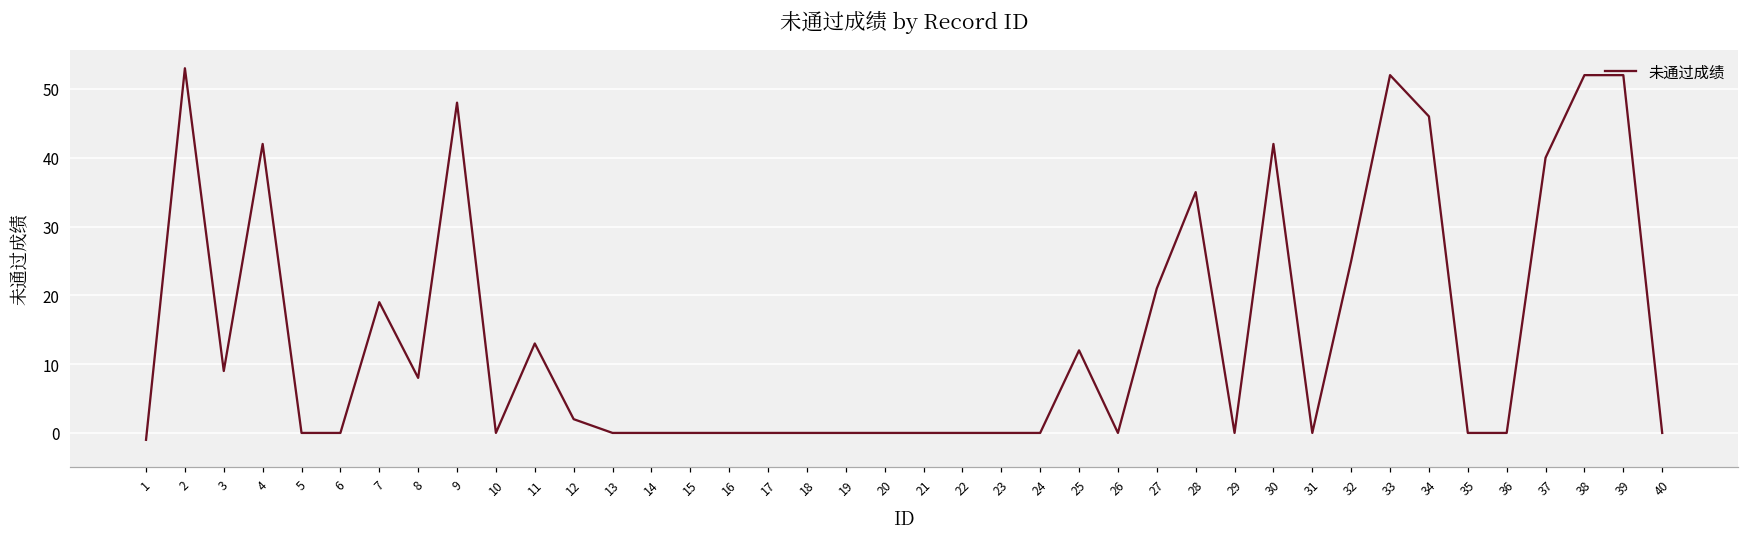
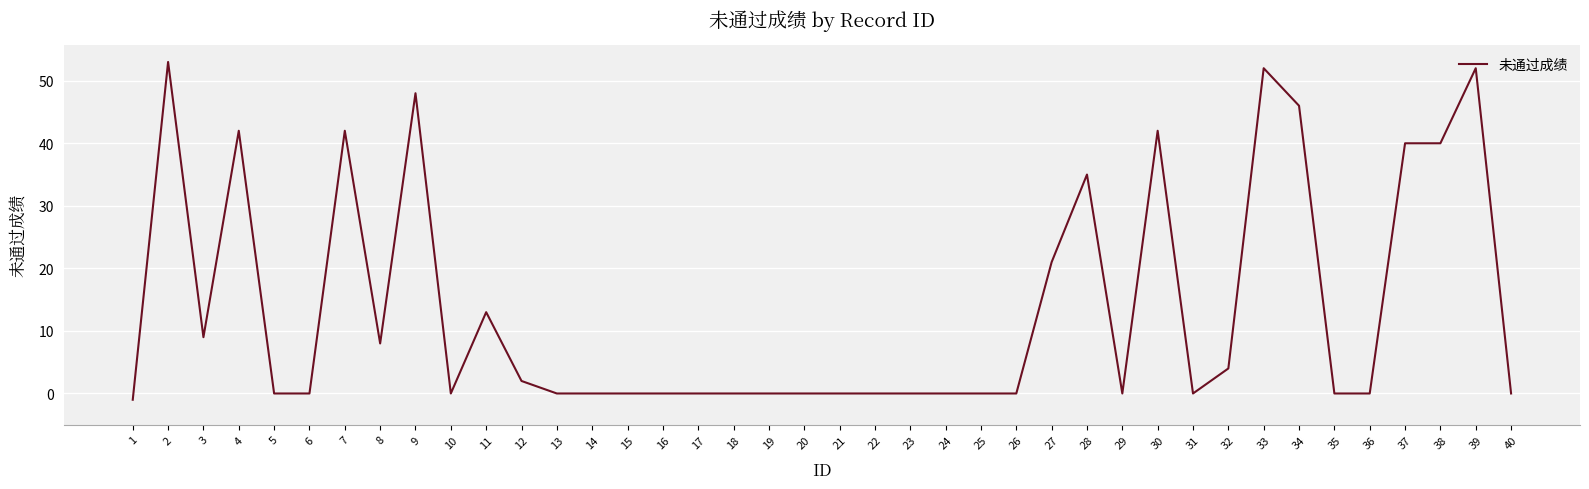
7: 19 -> 42
25: 12 -> 0
32: 25 -> 4
38: 52 -> 40
